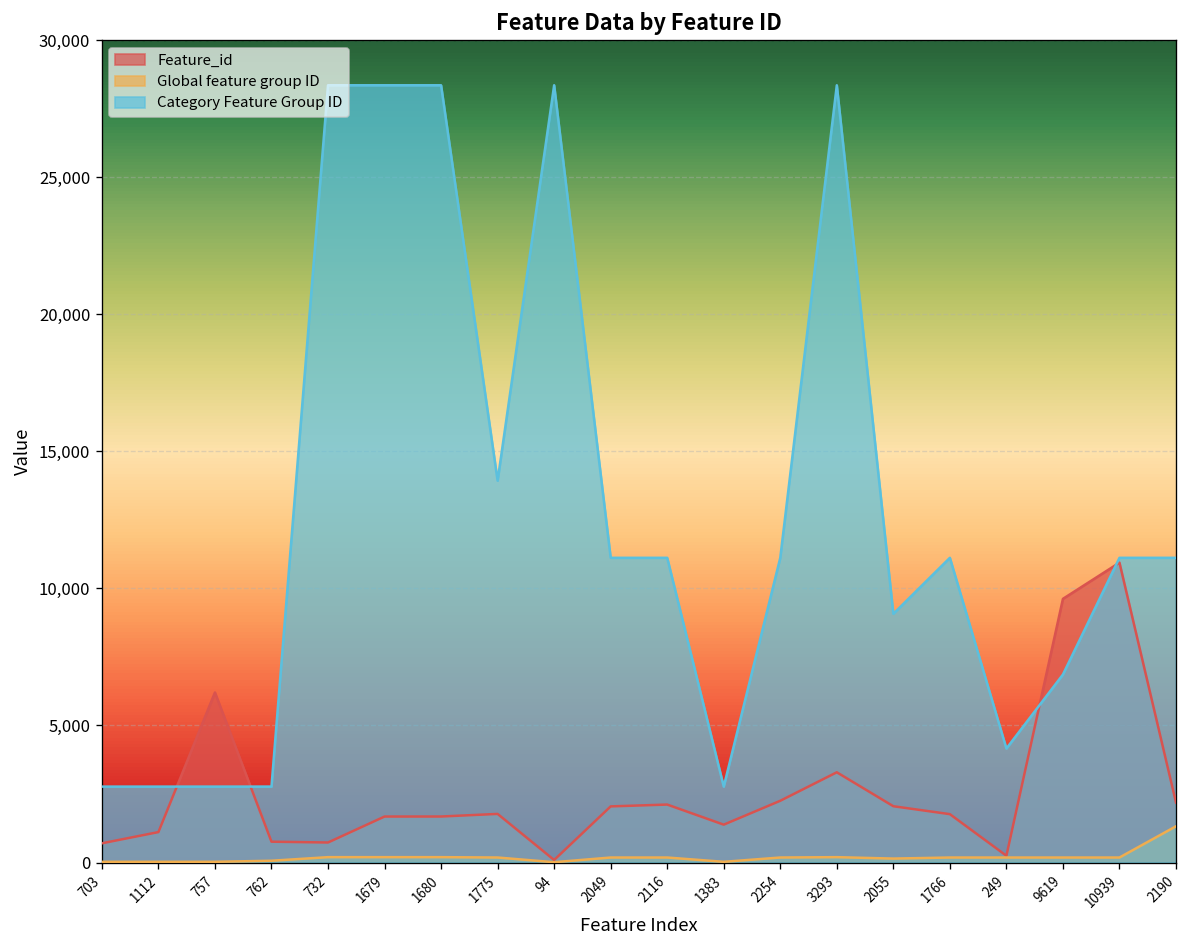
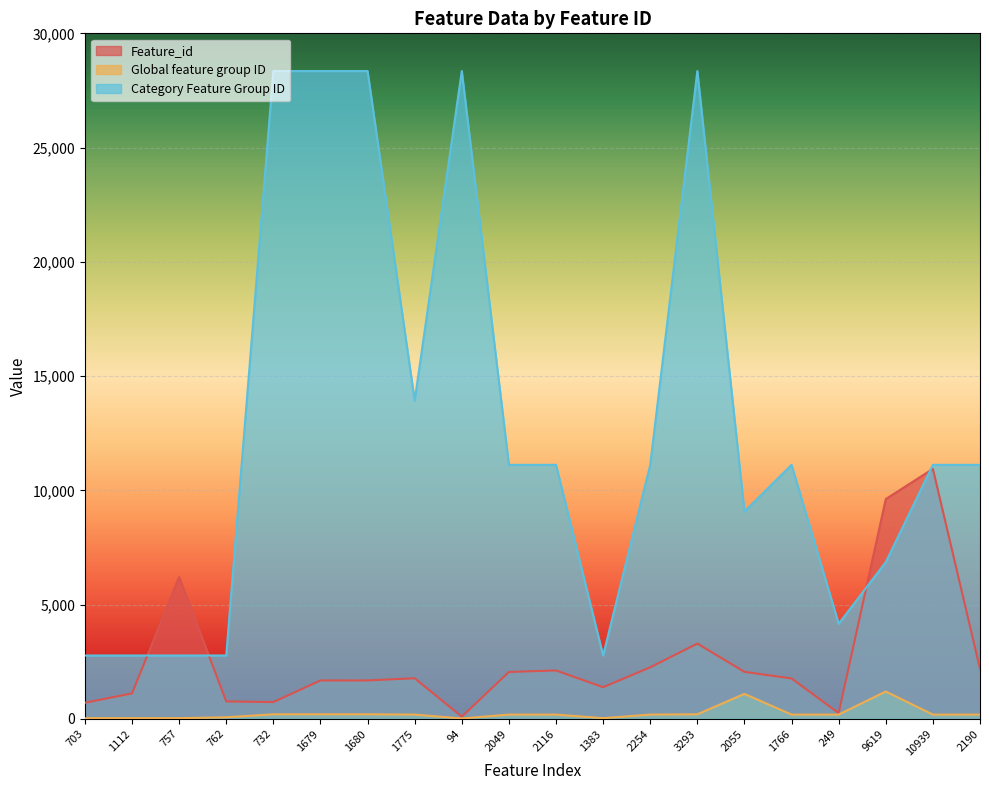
Global feature group ID, 2055: 100 -> 1,100
Global feature group ID, 9619: 200 -> 1,200
Global feature group ID, 2190: 1,300 -> 200
